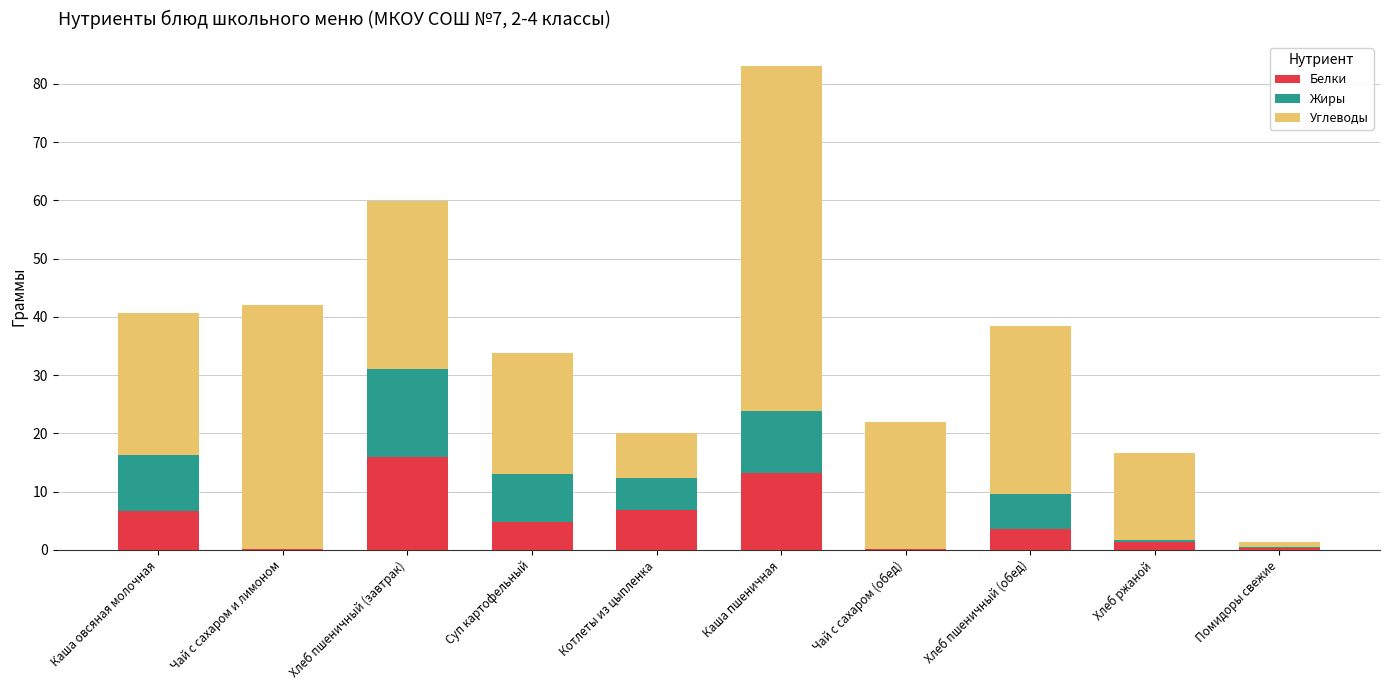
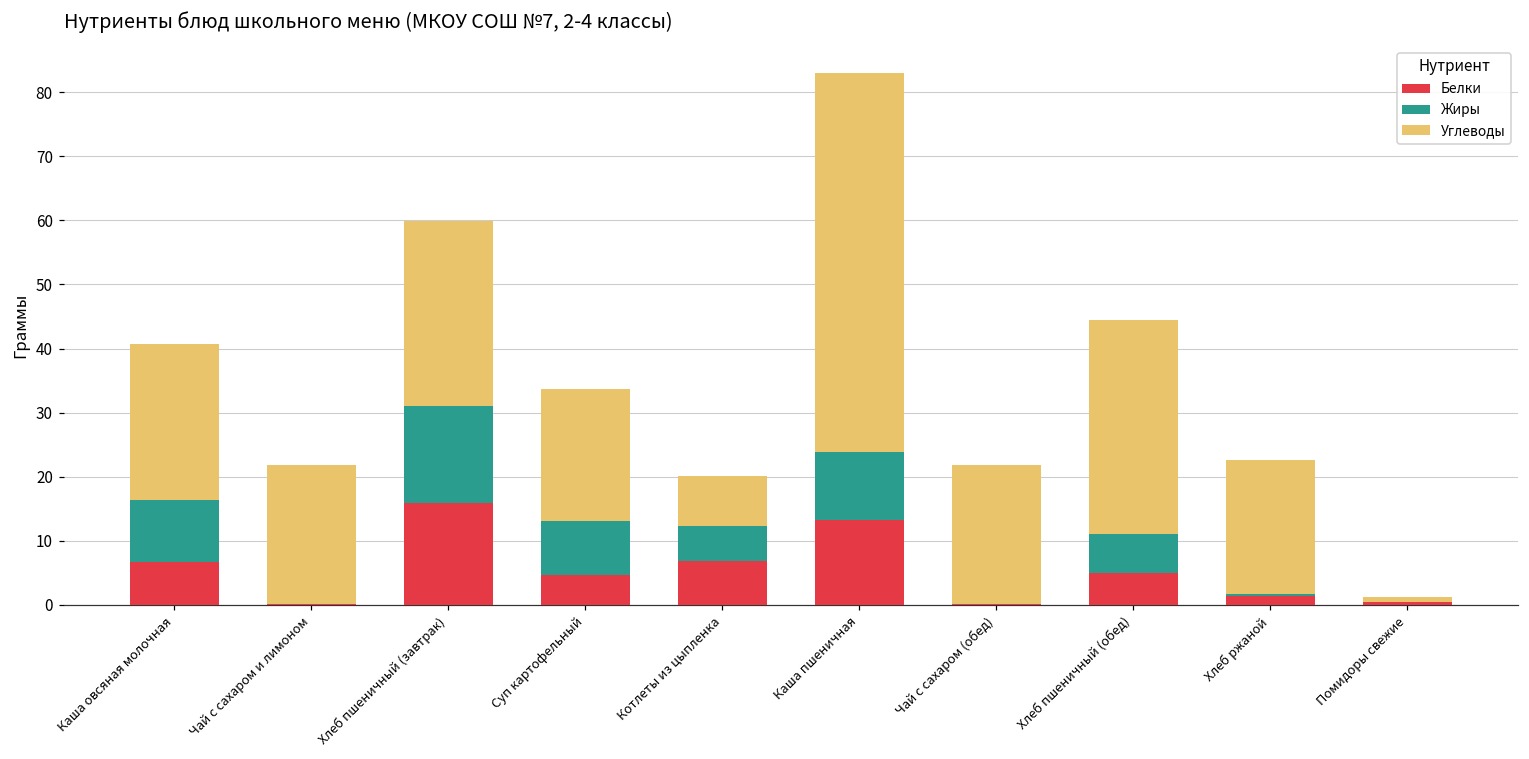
Углеводы, Чай с сахаром и лимоном: 42 -> 22
Белки, Хлеб пшеничный (обед): 4 -> 5
Углеводы, Хлеб пшеничный (обед): 29 -> 33
Углеводы, Хлеб ржаной: 15 -> 21
